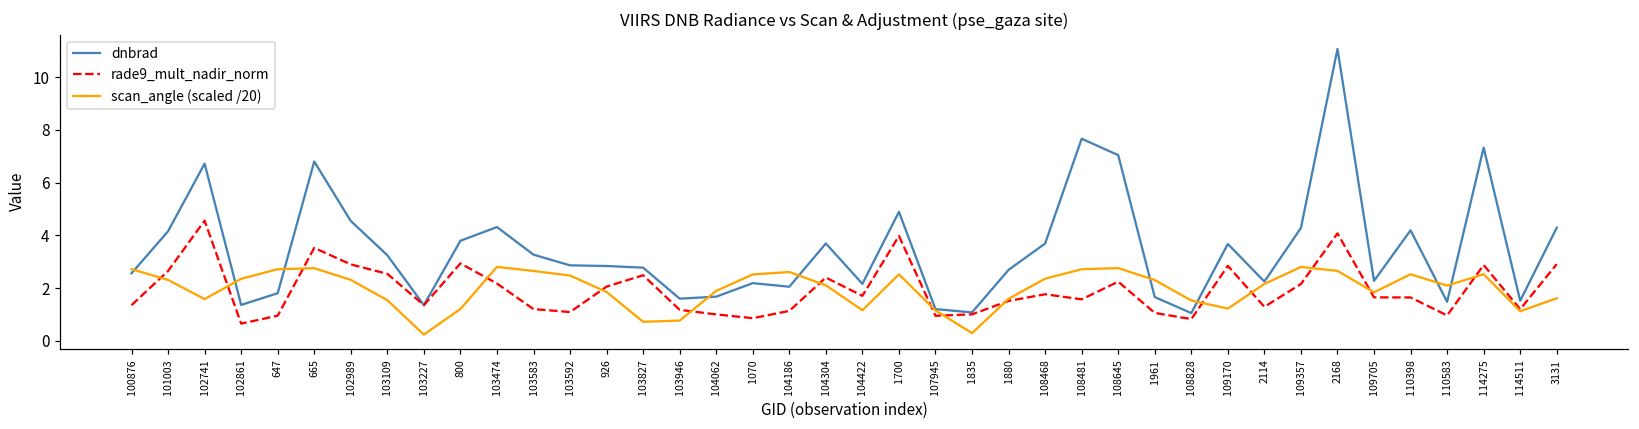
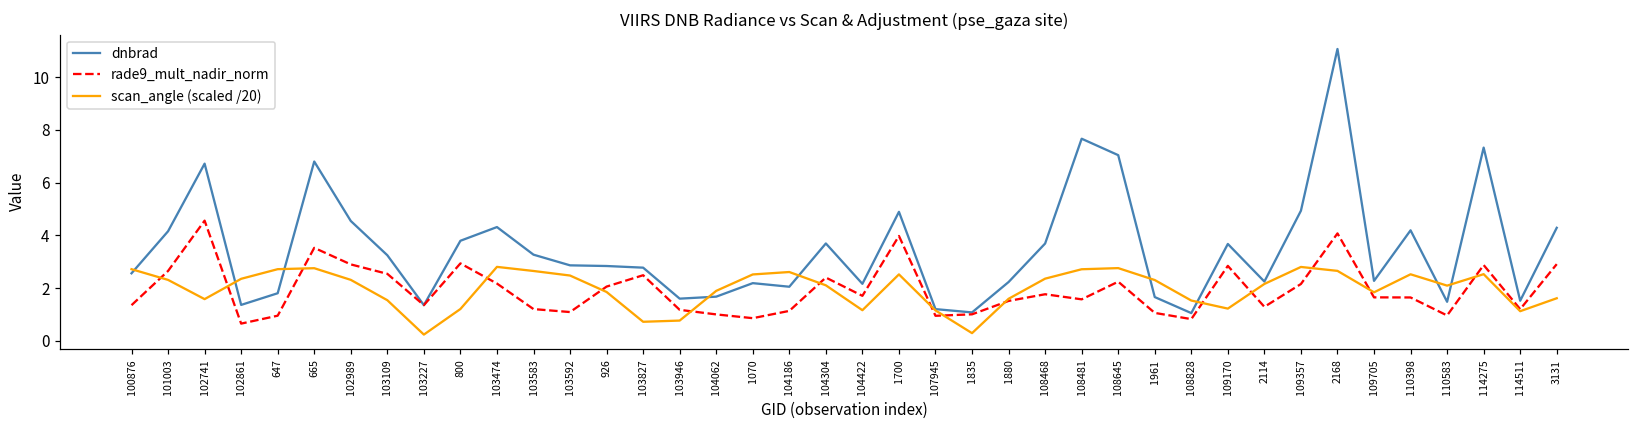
dnbrad, 1880: 2.7 -> 2.2
dnbrad, 109357: 4.3 -> 4.9
